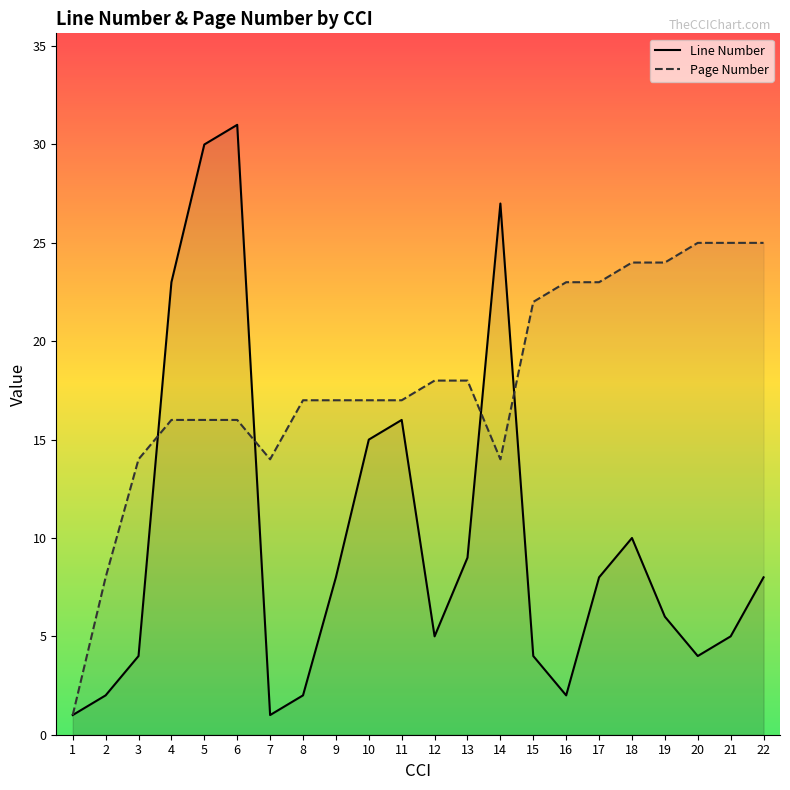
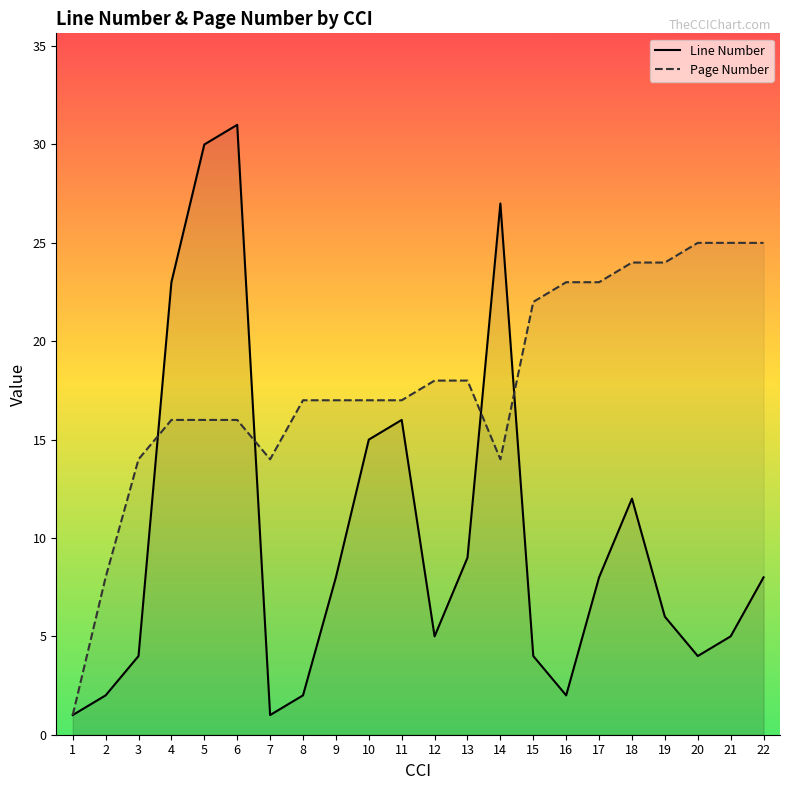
Line Number, 18: 10 -> 12
